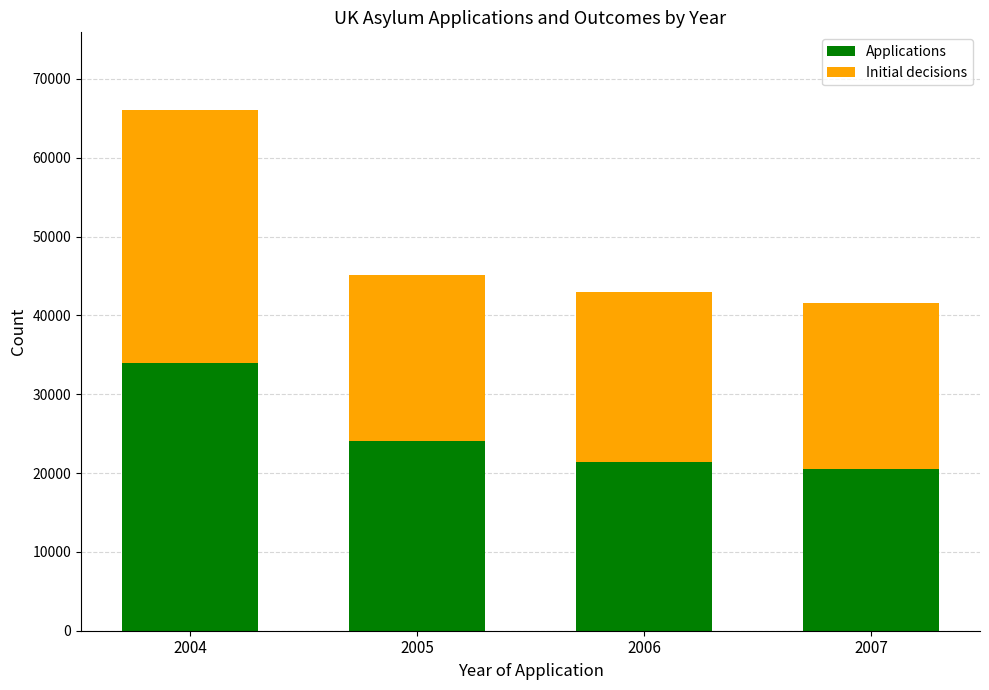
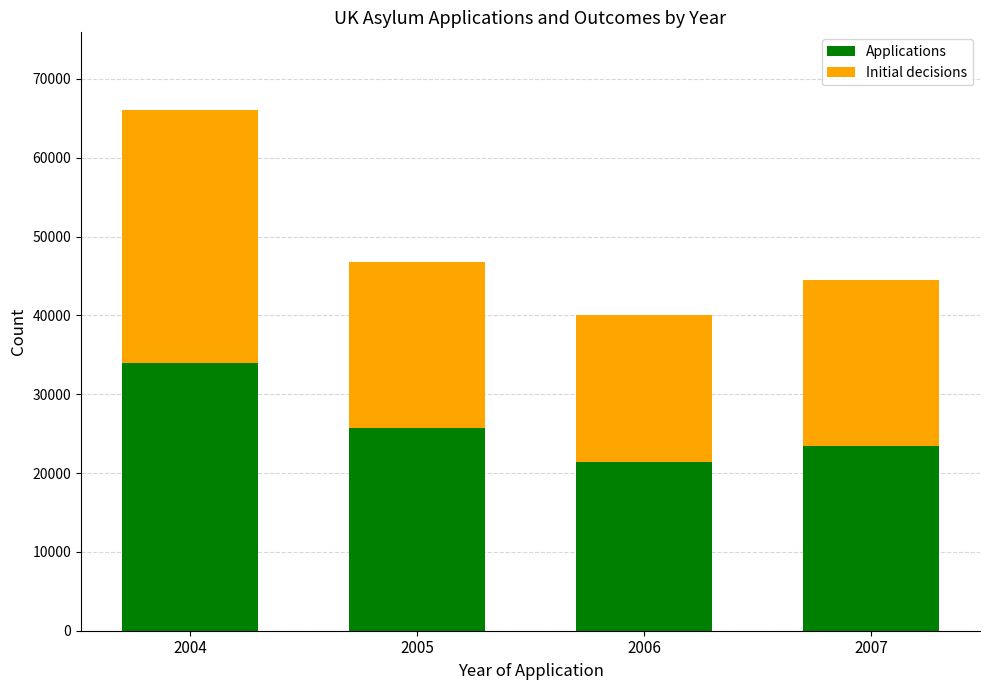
Applications, 2005: 24000 -> 26000
Initial decisions, 2006: 22000 -> 19000
Applications, 2007: 21000 -> 23000
